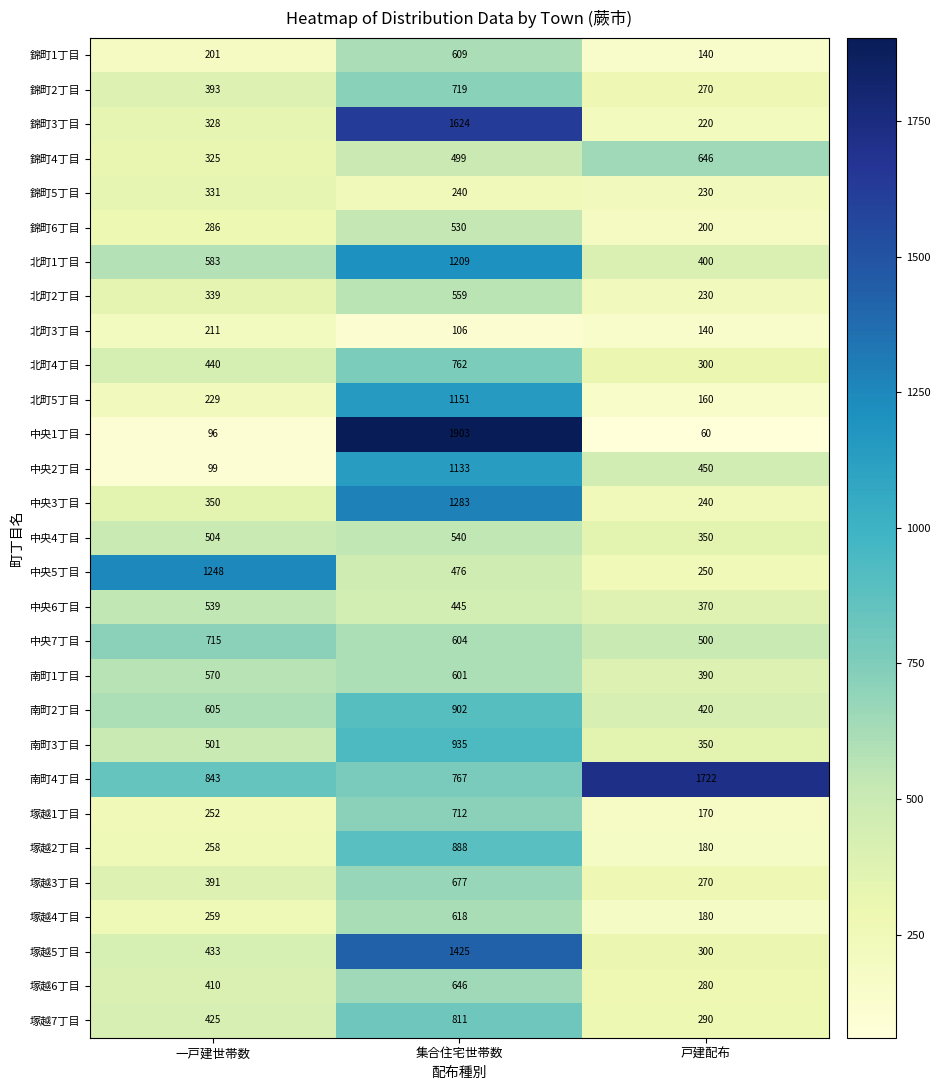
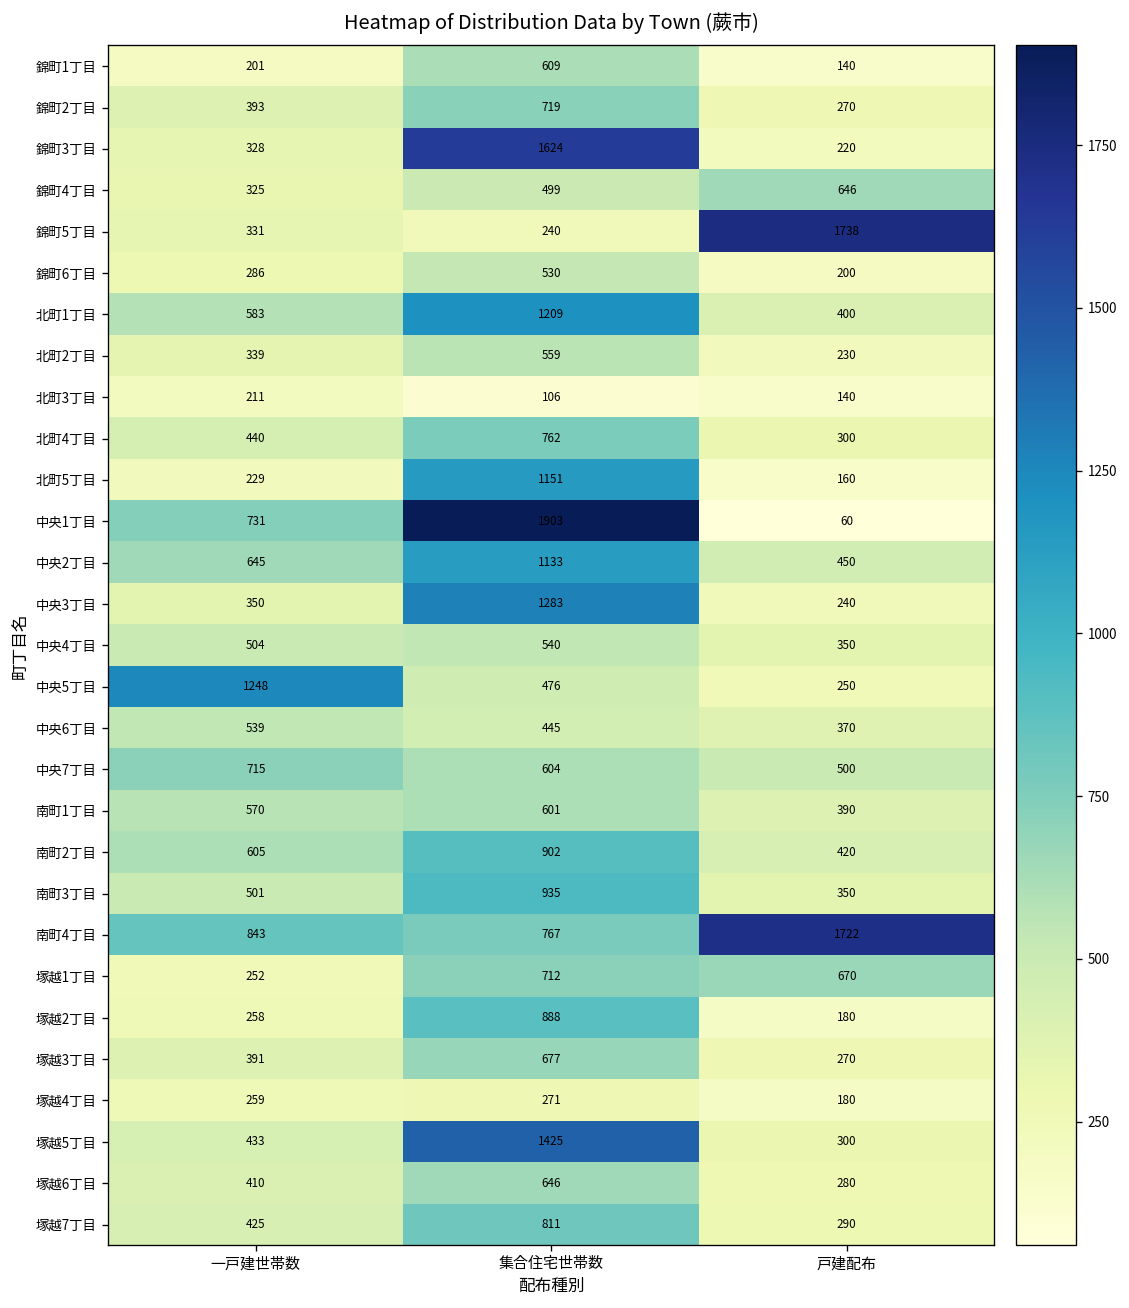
錦町5丁目, 戸建配布: 230 -> 1738
中央1丁目, 一戸建世帯数: 96 -> 731
中央2丁目, 一戸建世帯数: 99 -> 645
塚越1丁目, 戸建配布: 170 -> 670
塚越4丁目, 集合住宅世帯数: 618 -> 271
